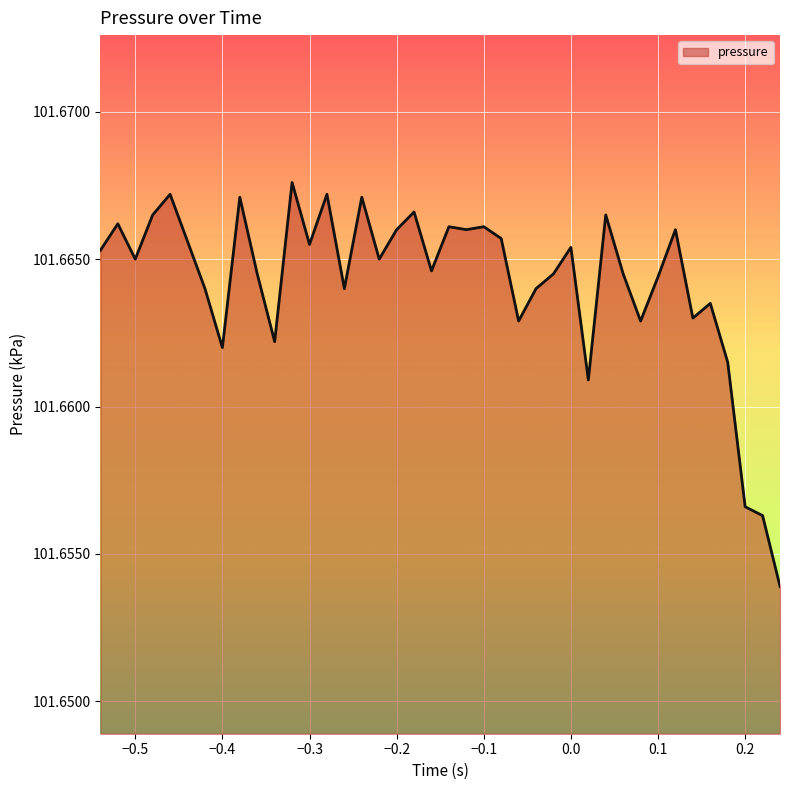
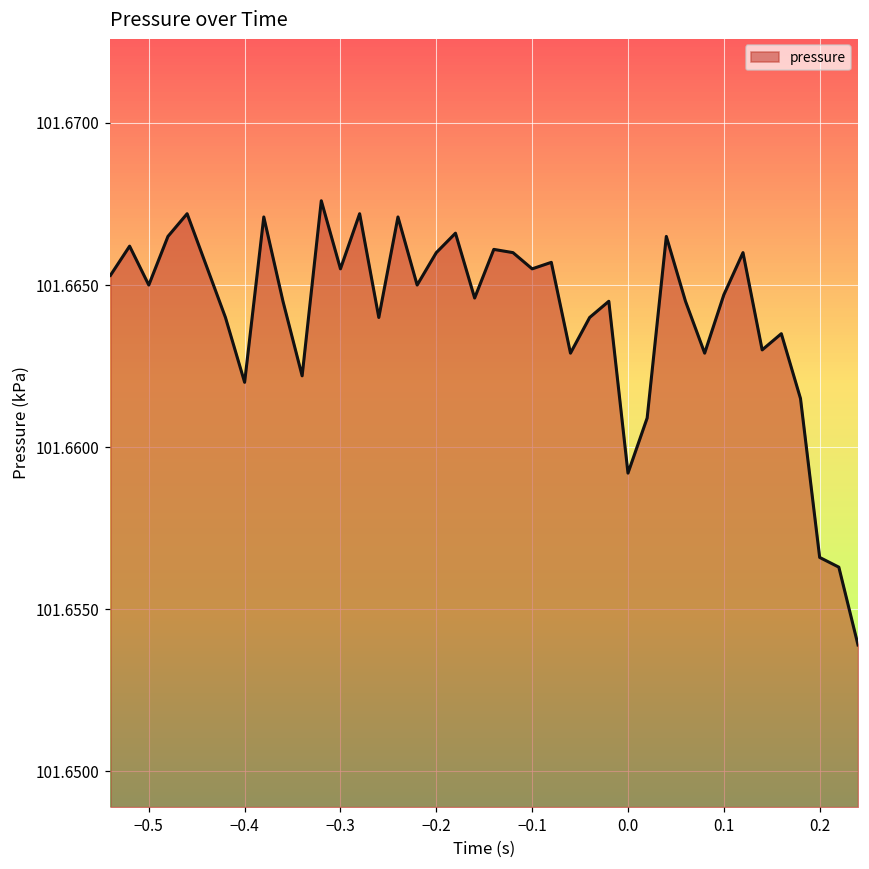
−0.1: 101.6661 -> 101.6655
0.0: 101.6654 -> 101.6592
0.1: 101.6644 -> 101.6647
